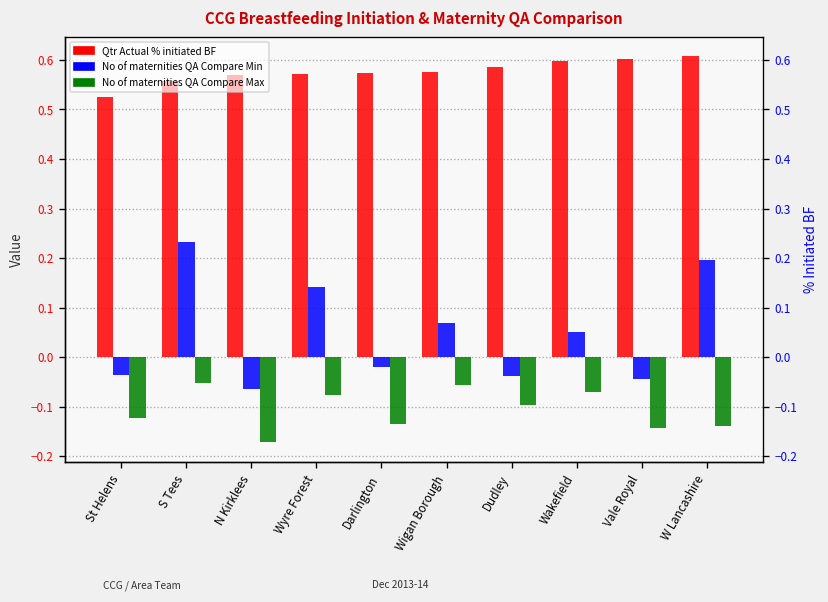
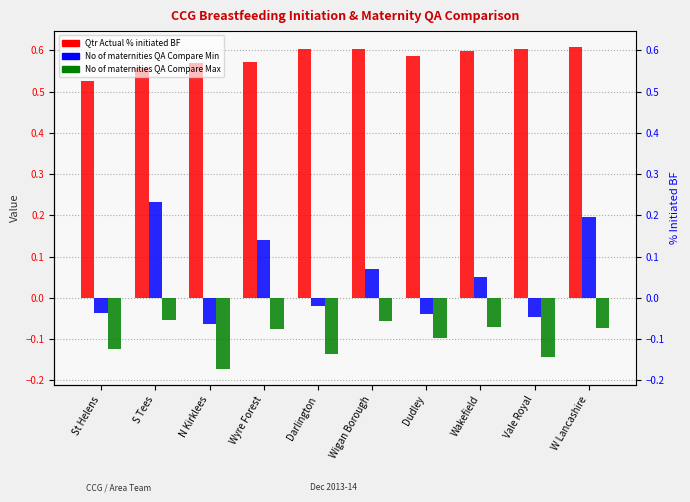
Qtr Actual % initiated BF, Darlington: 0.57 -> 0.60
Qtr Actual % initiated BF, Wigan Borough: 0.58 -> 0.60
No of maternities QA Compare Max, W Lancashire: -0.14 -> -0.07
